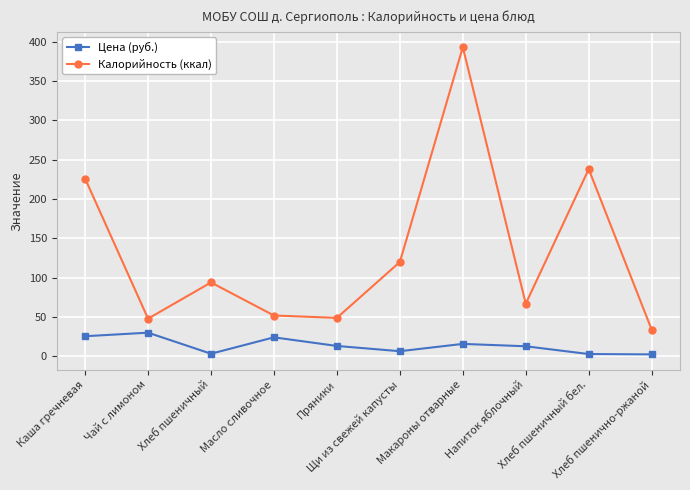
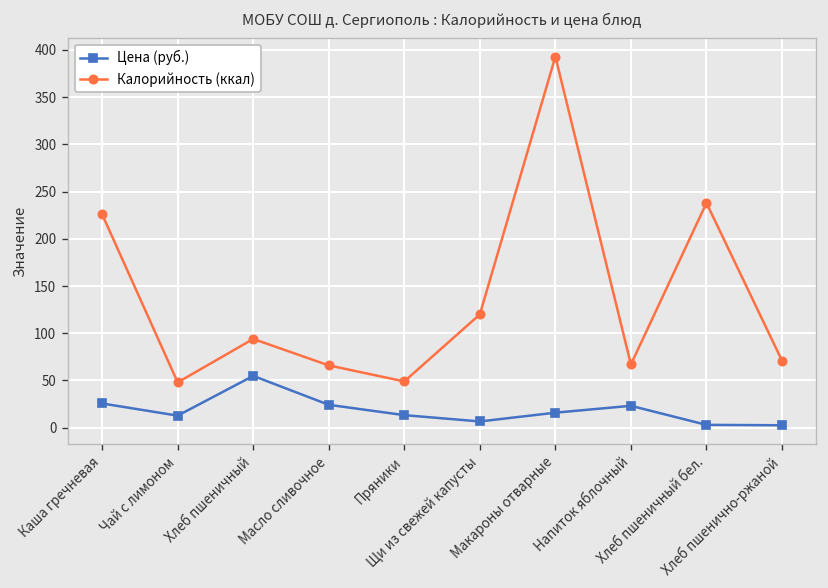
Цена (руб.), Чай с лимоном: 30 -> 10
Цена (руб.), Хлеб пшеничный: 0 -> 50
Калорийность (ккал), Масло сливочное: 50 -> 70
Цена (руб.), Напиток яблочный: 10 -> 20
Калорийность (ккал), Хлеб пшенично-ржаной: 30 -> 70
